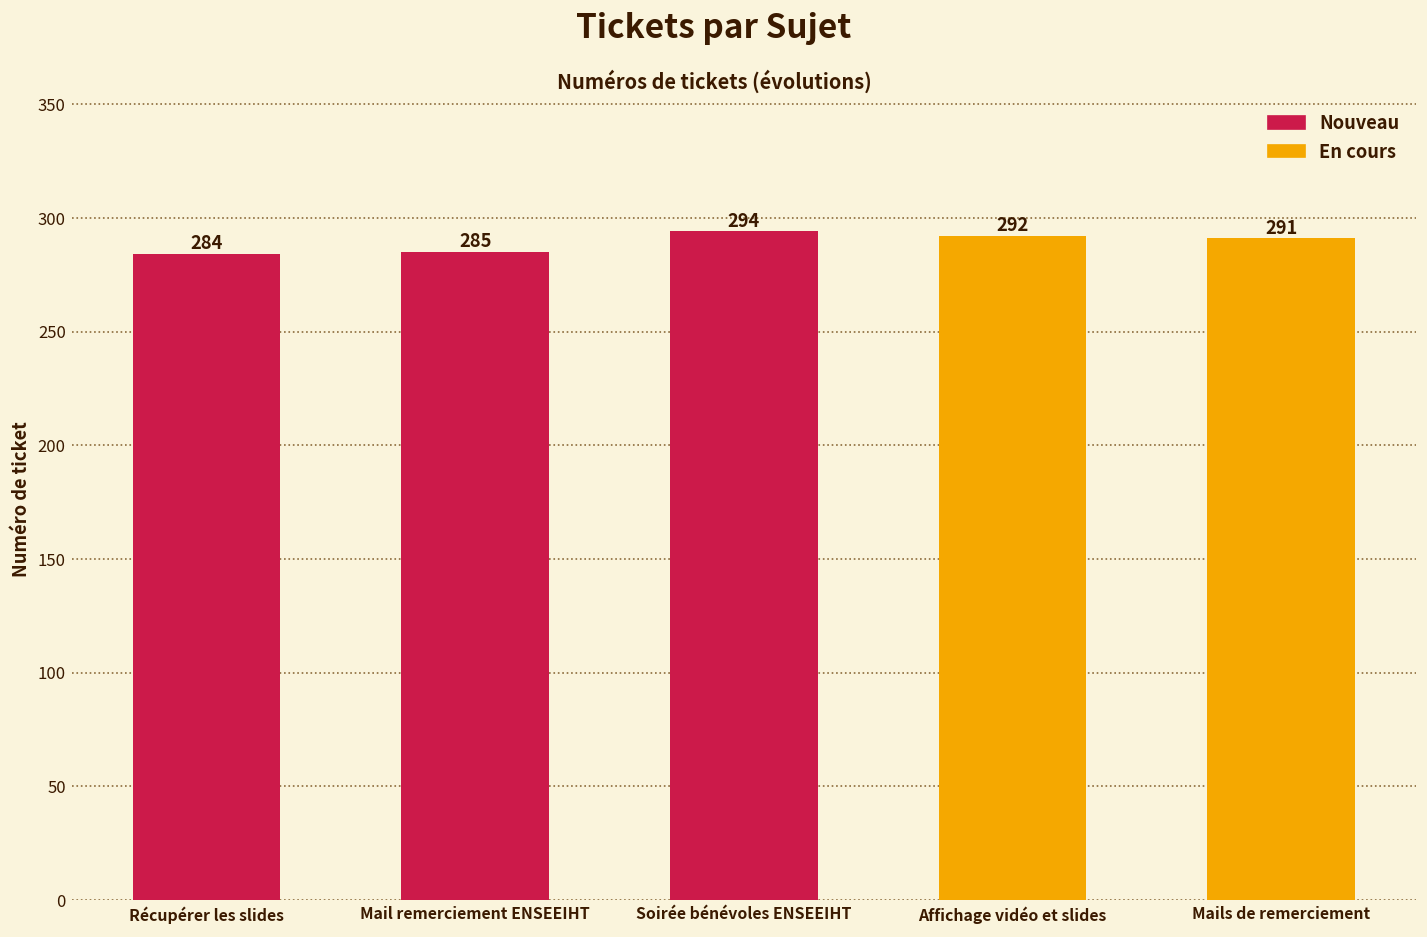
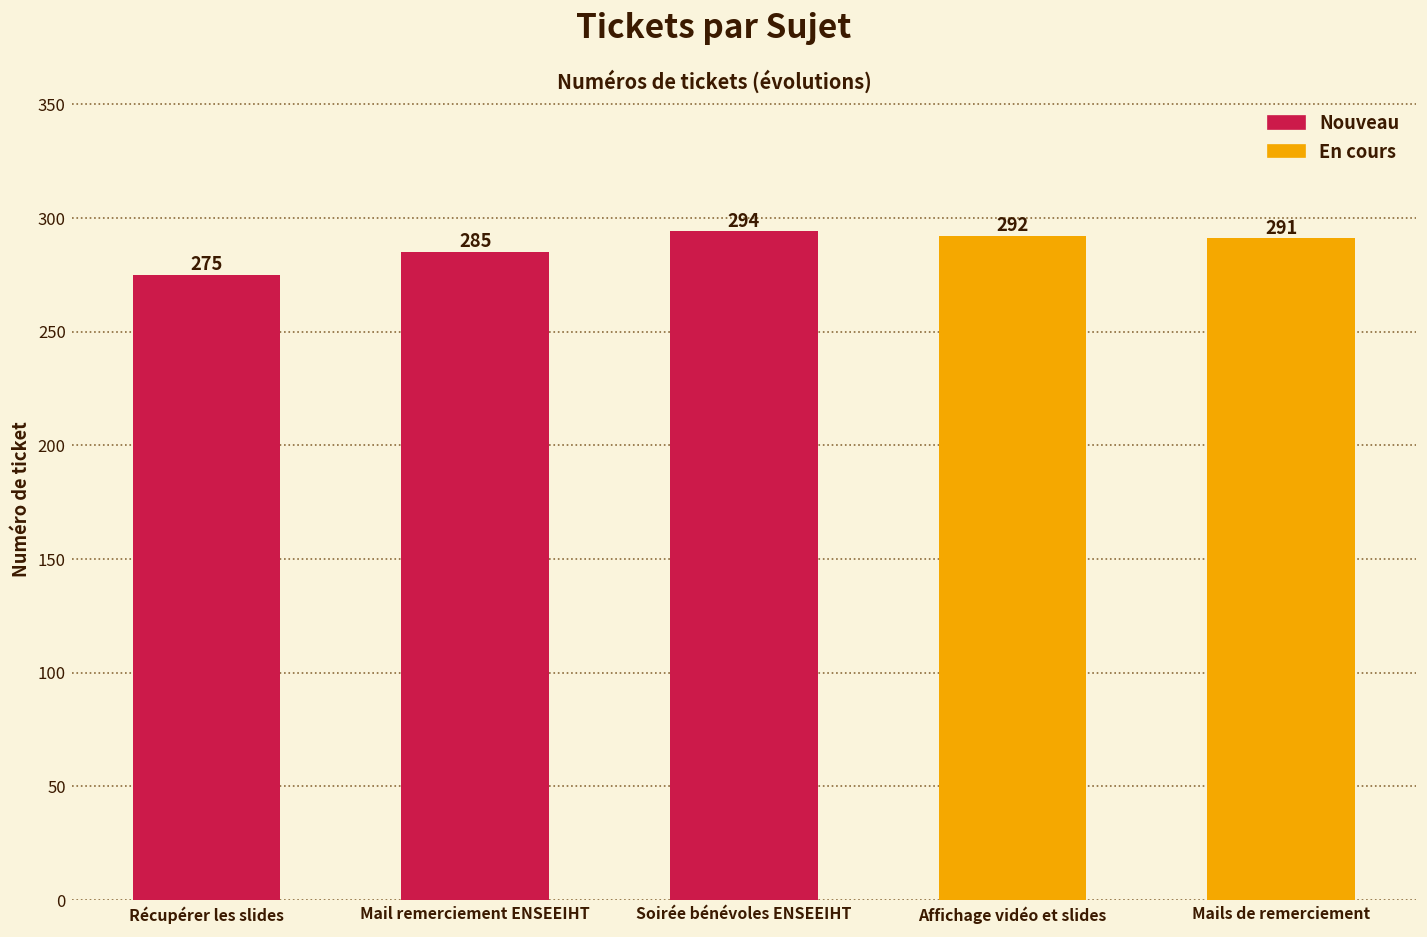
Récupérer les slides: 284 -> 275
